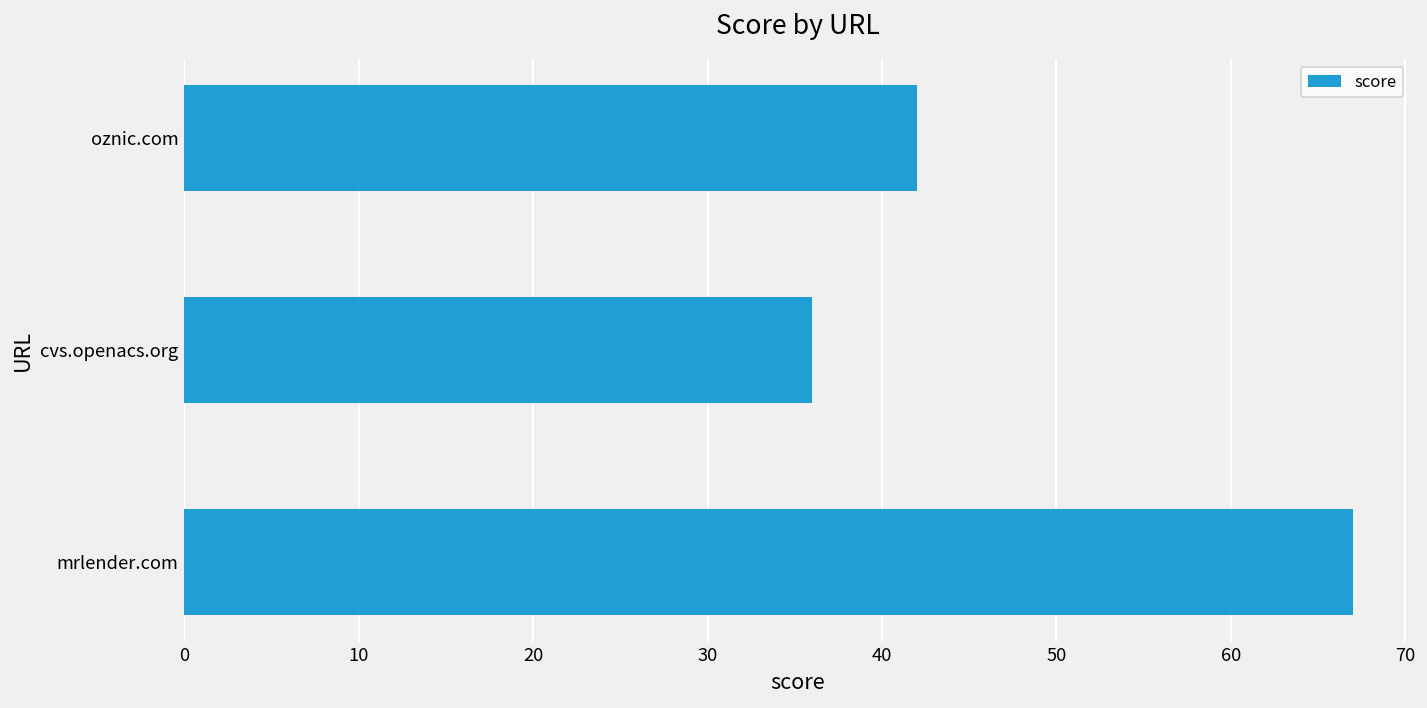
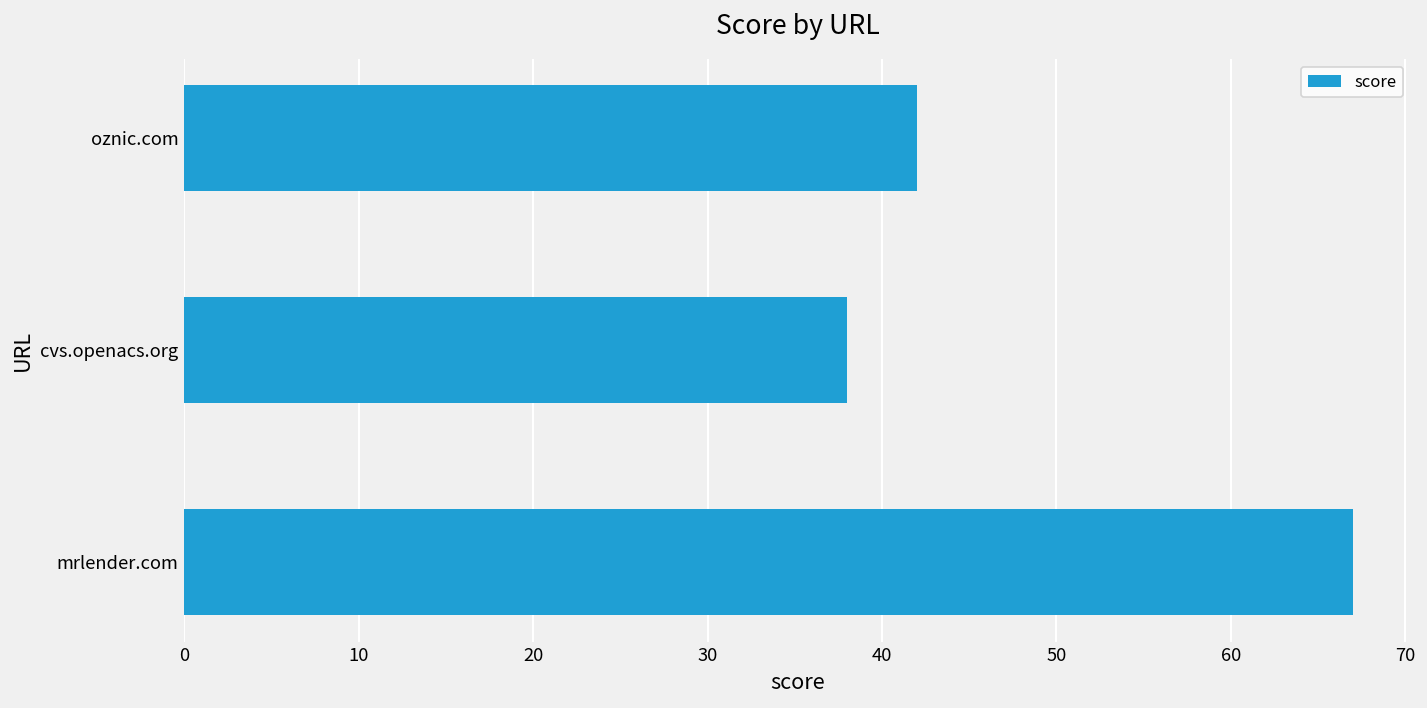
cvs.openacs.org: 36 -> 38
